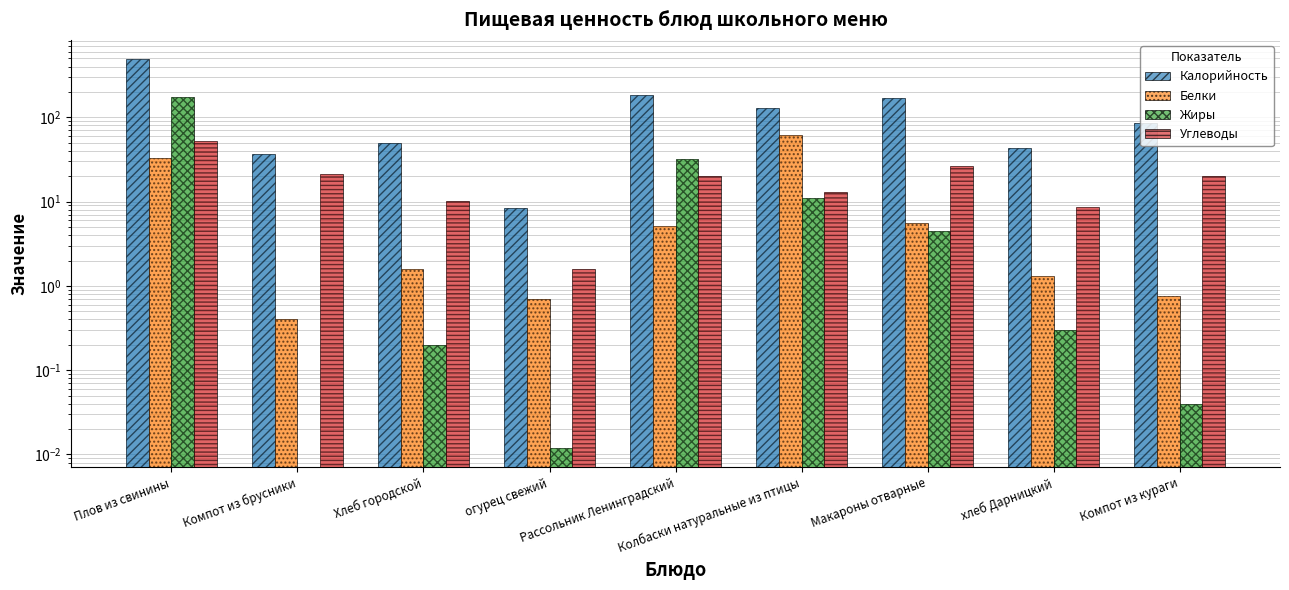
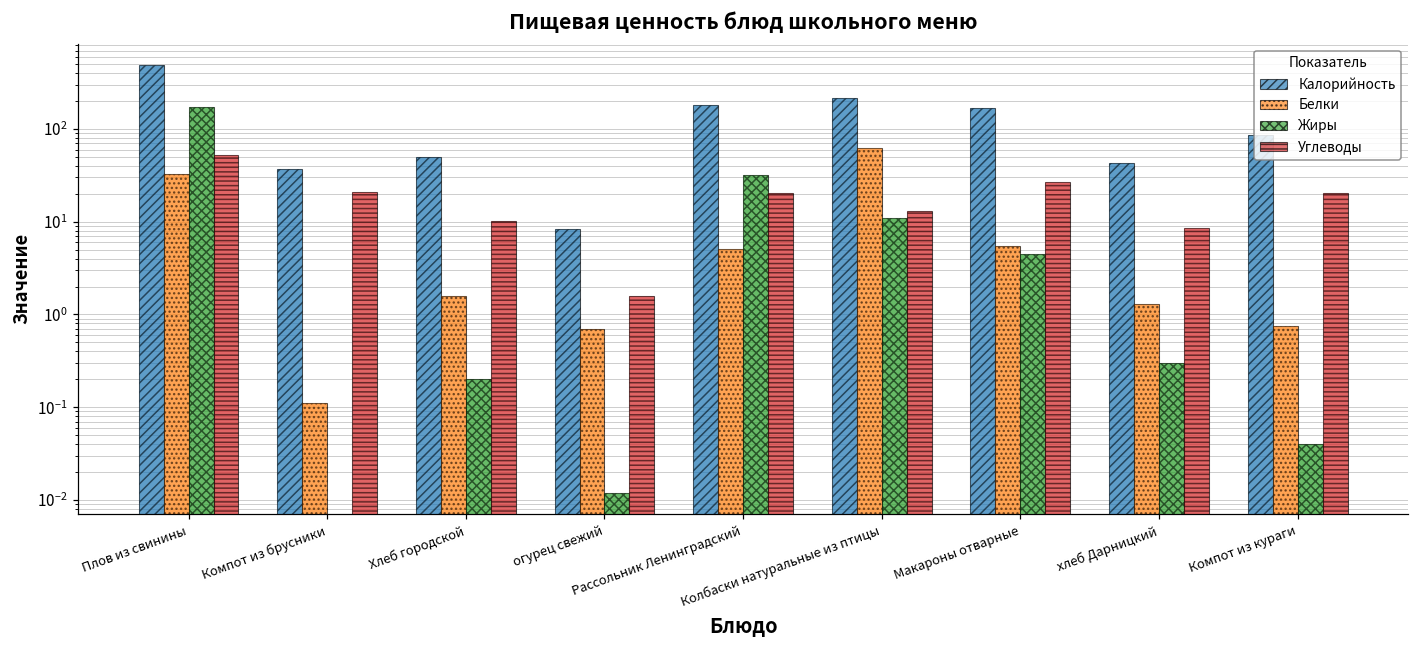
Белки, Компот из брусники: 0.4 -> 0.11
Калорийность, Колбаски натуральные из птицы: 130 -> 220
